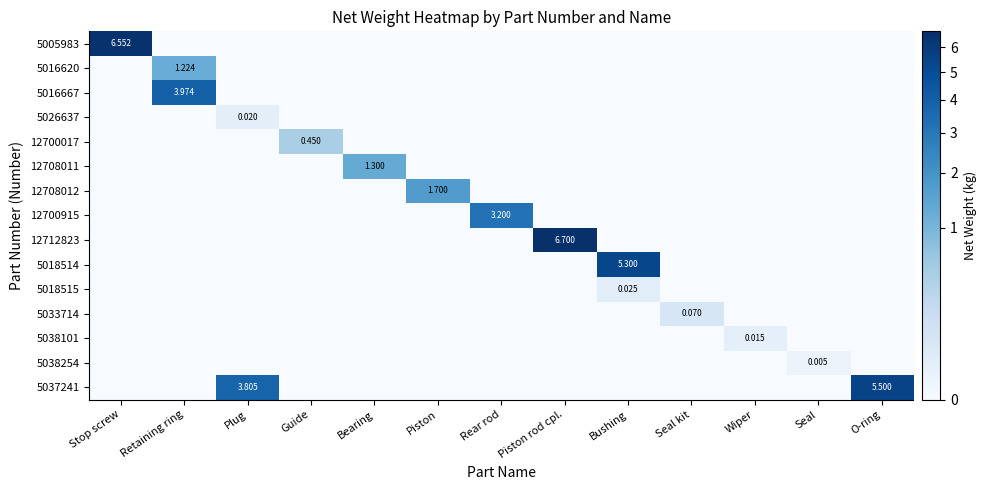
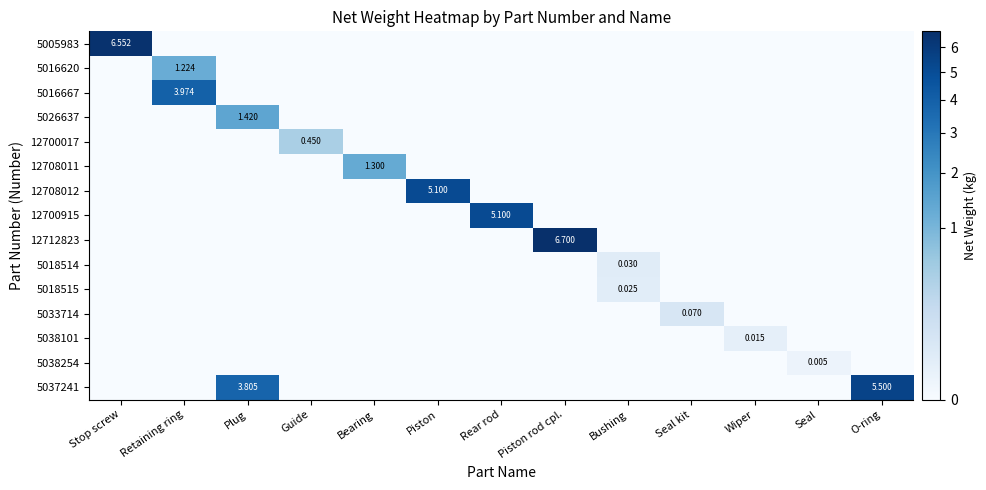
5026637, Plug: 0.020 -> 1.420
12708012, Piston: 1.700 -> 5.100
12700915, Rear rod: 3.200 -> 5.100
5018514, Bushing: 5.300 -> 0.030
